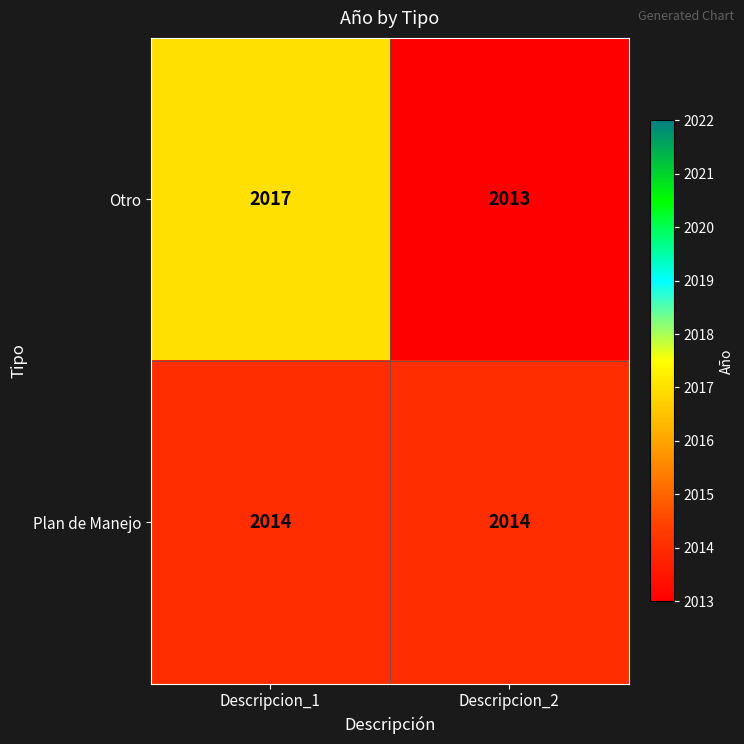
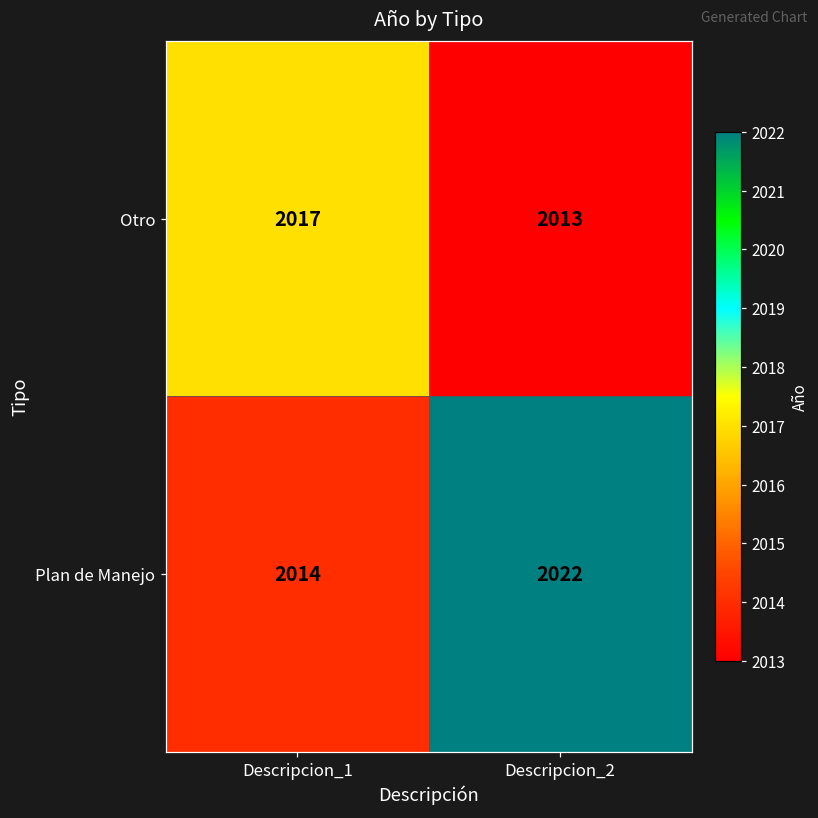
Plan de Manejo, Descripcion_2: 2014 -> 2022
